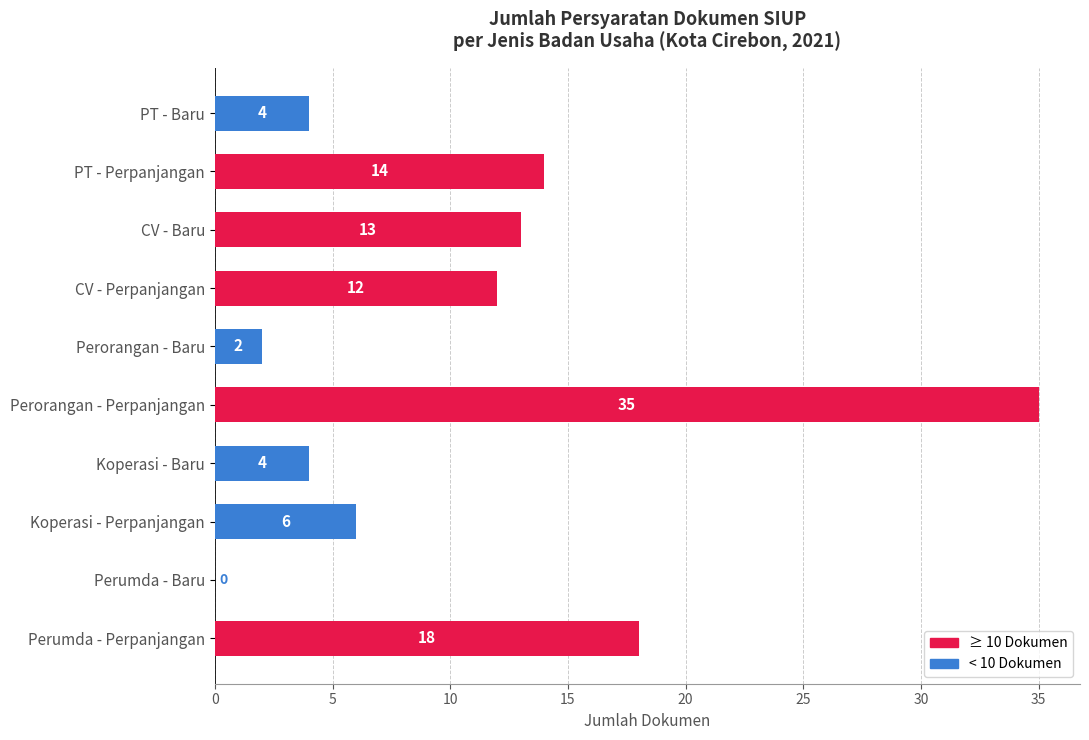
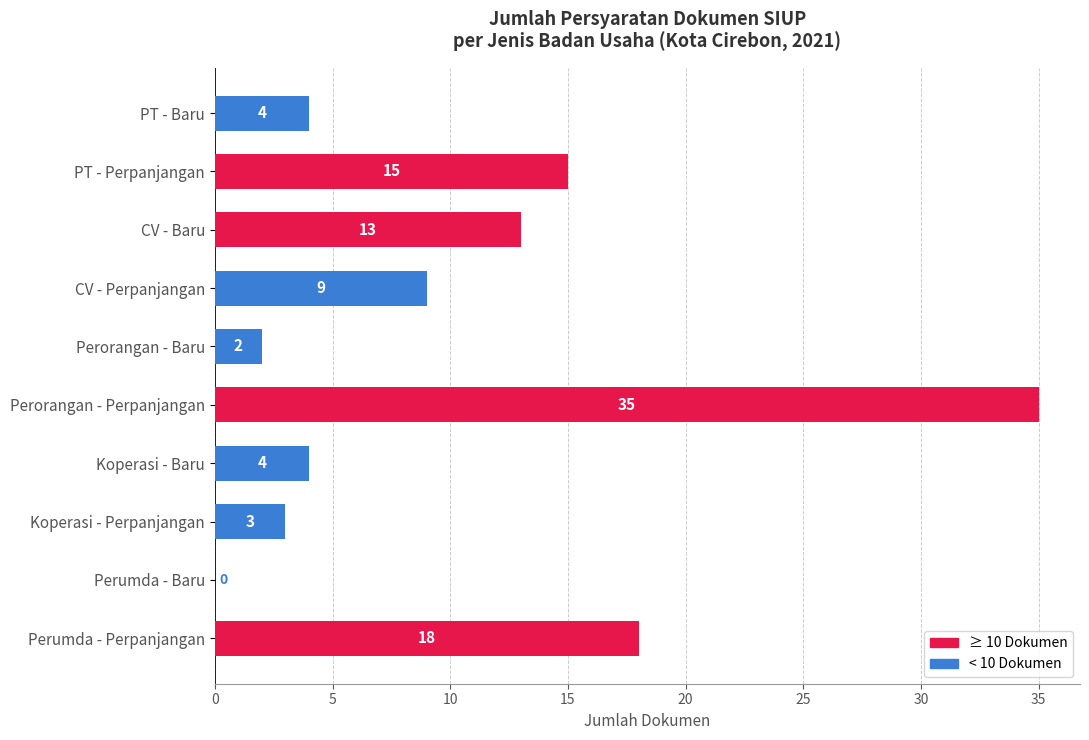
PT - Perpanjangan: 14 -> 15
CV - Perpanjangan: 12 -> 9
Koperasi - Perpanjangan: 6 -> 3
